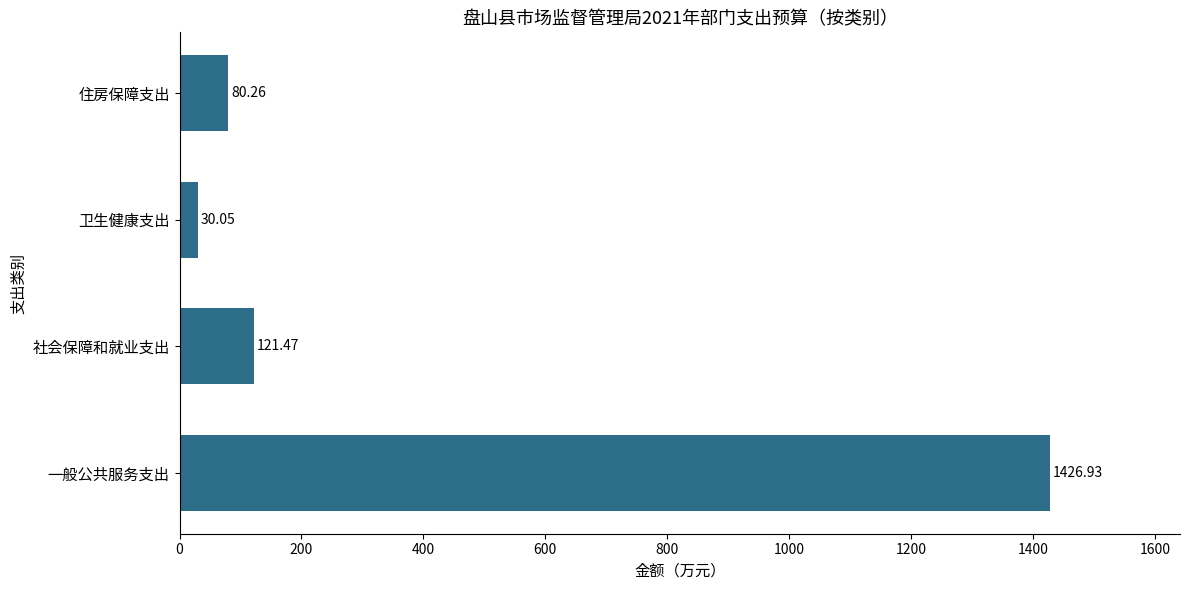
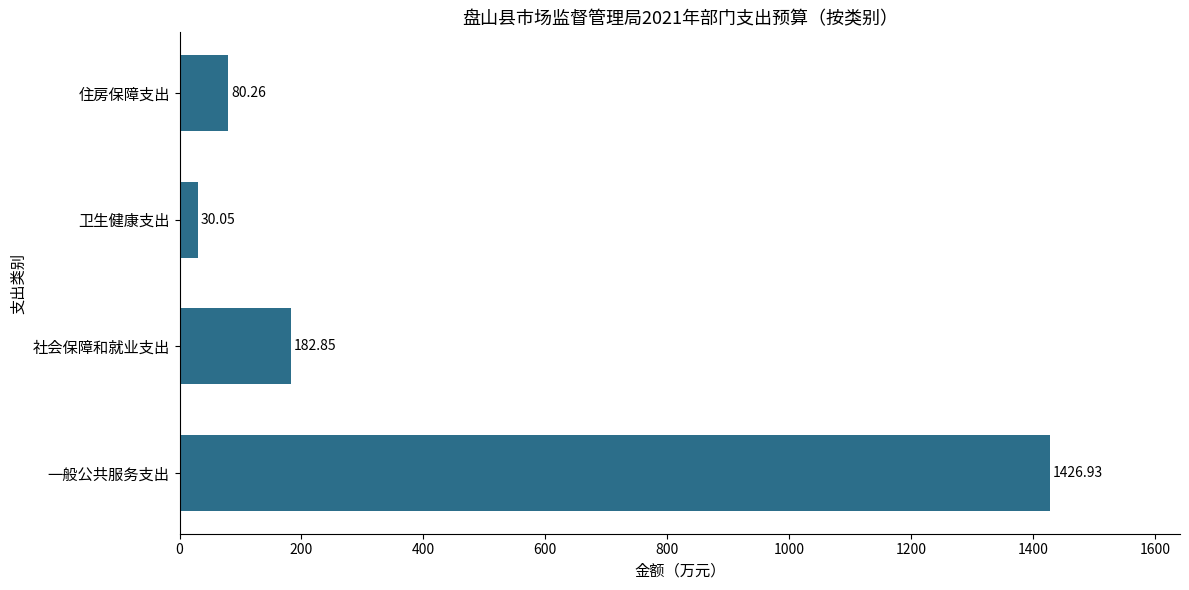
社会保障和就业支出: 121.47 -> 182.85
